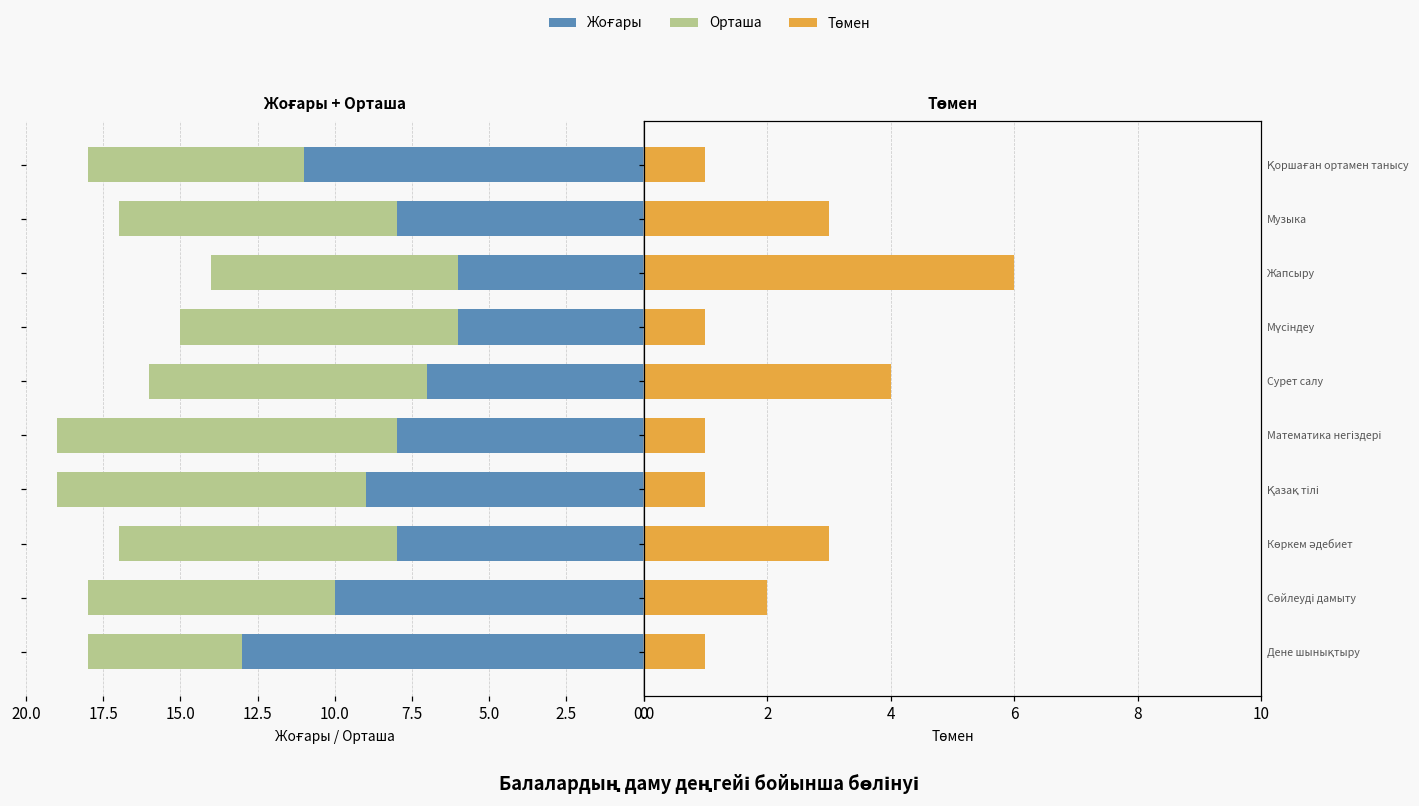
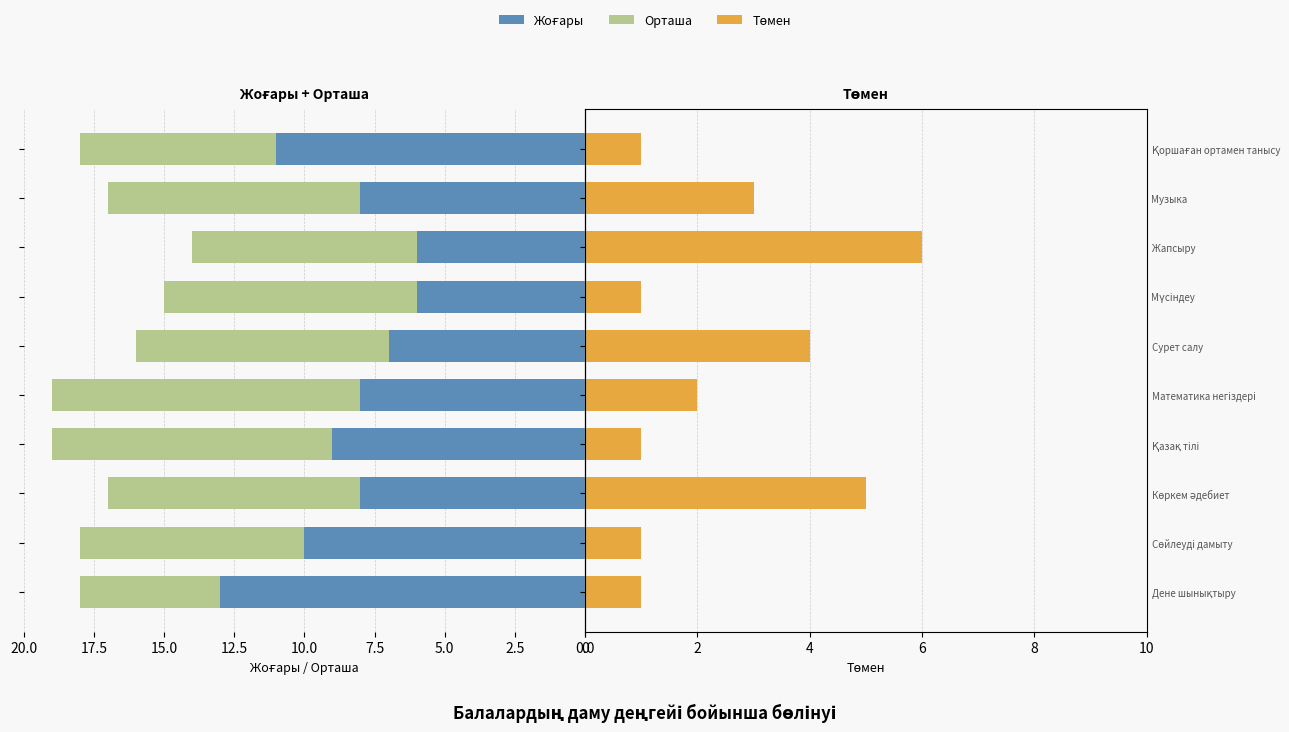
Төмен, Математика негіздері: 1 -> 2
Төмен, Көркем әдебиет: 3 -> 5
Төмен, Сөйлеуді дамыту: 2 -> 1
